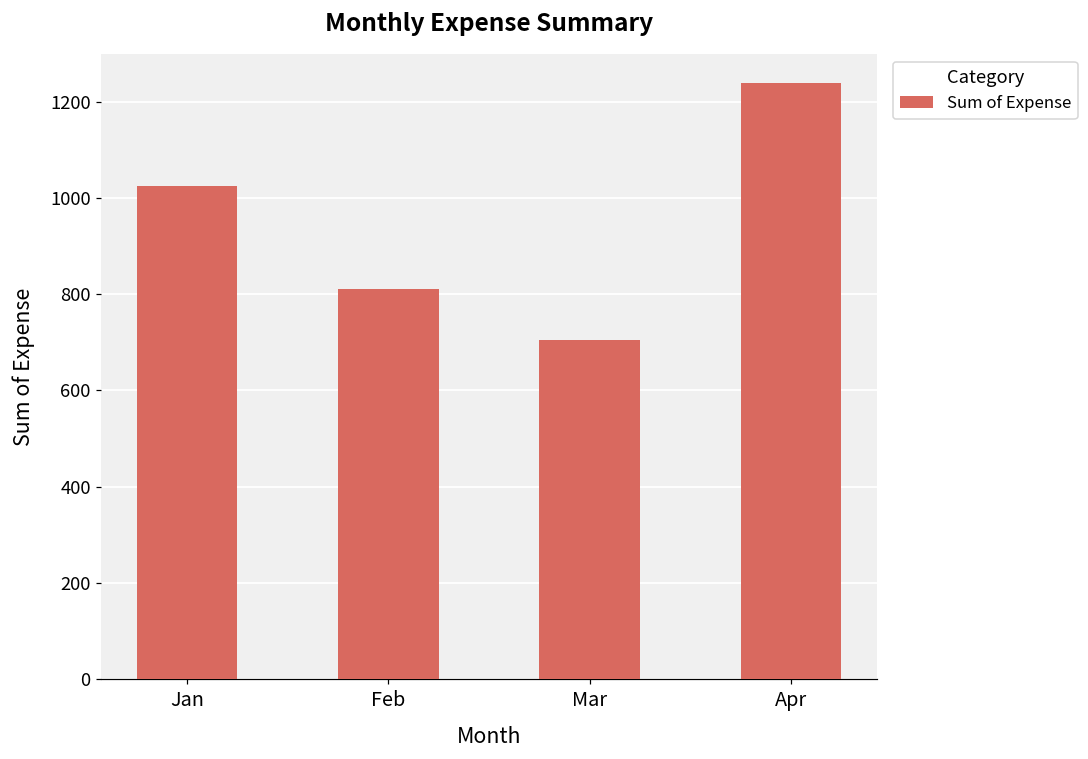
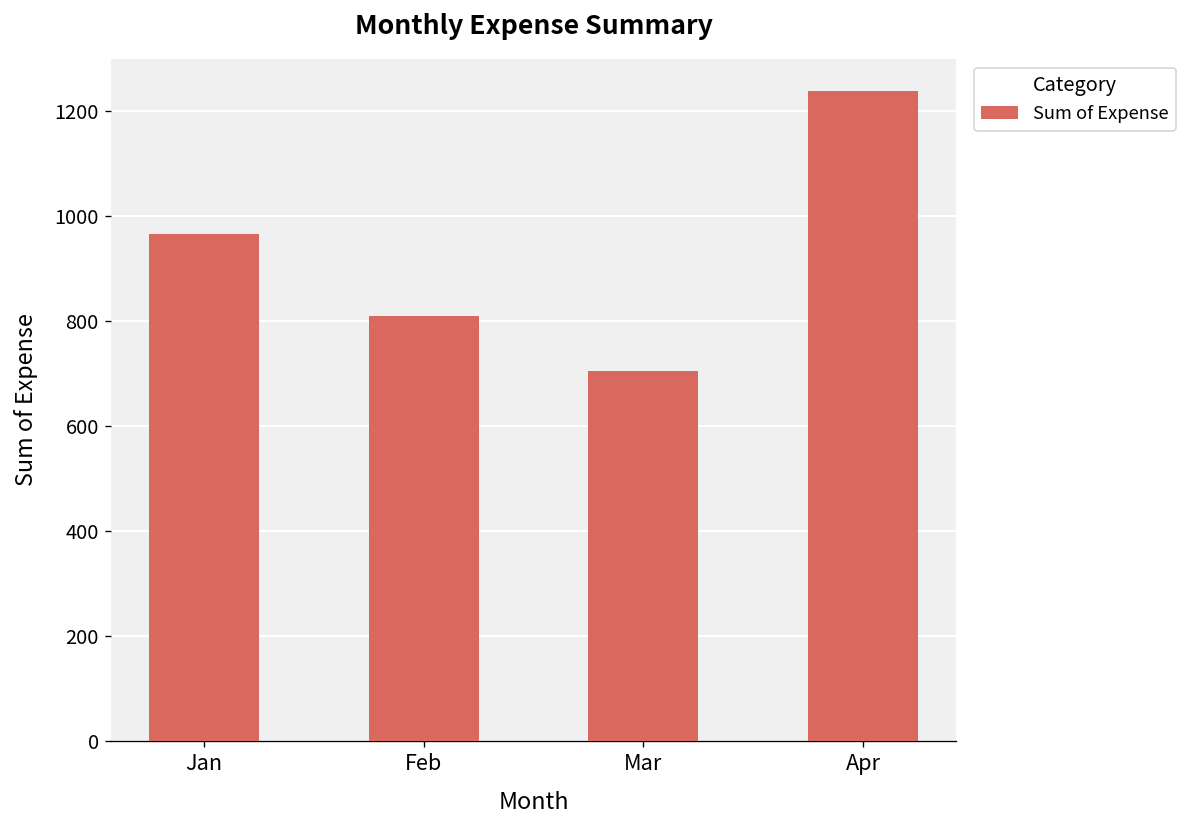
Jan: 1030 -> 970
